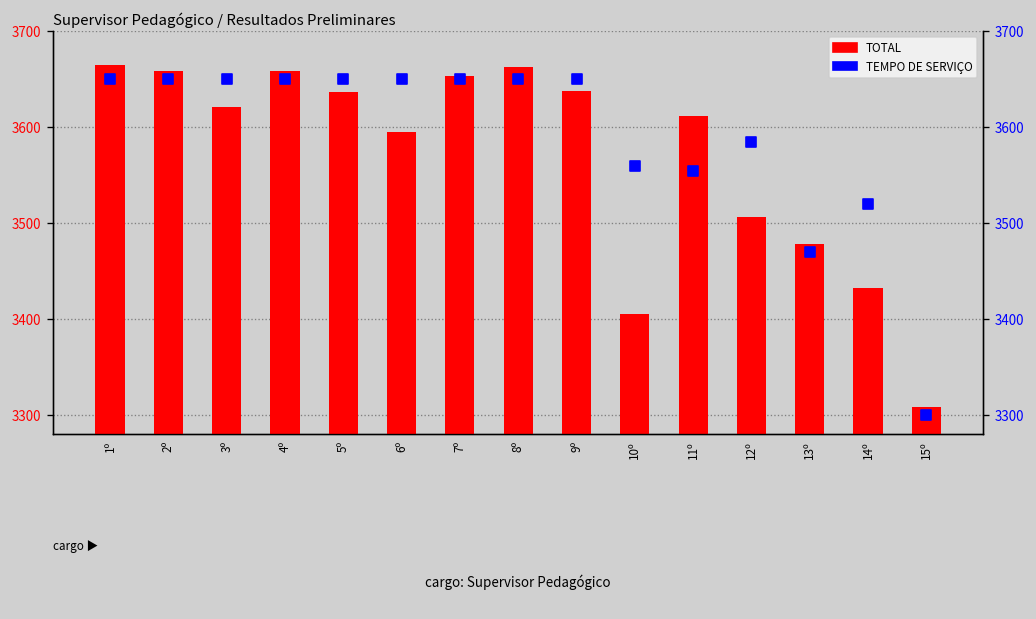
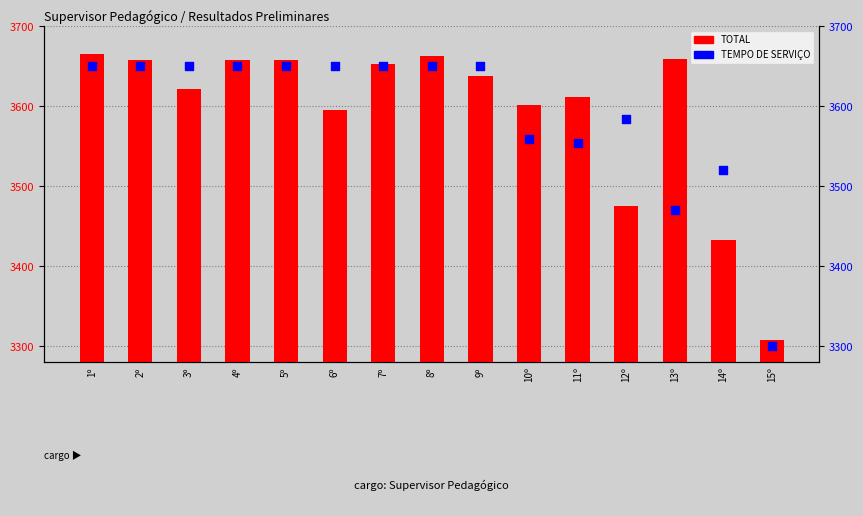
TOTAL, 5º: 3640 -> 3660
TOTAL, 10º: 3410 -> 3600
TOTAL, 12º: 3510 -> 3480
TOTAL, 13º: 3480 -> 3660
